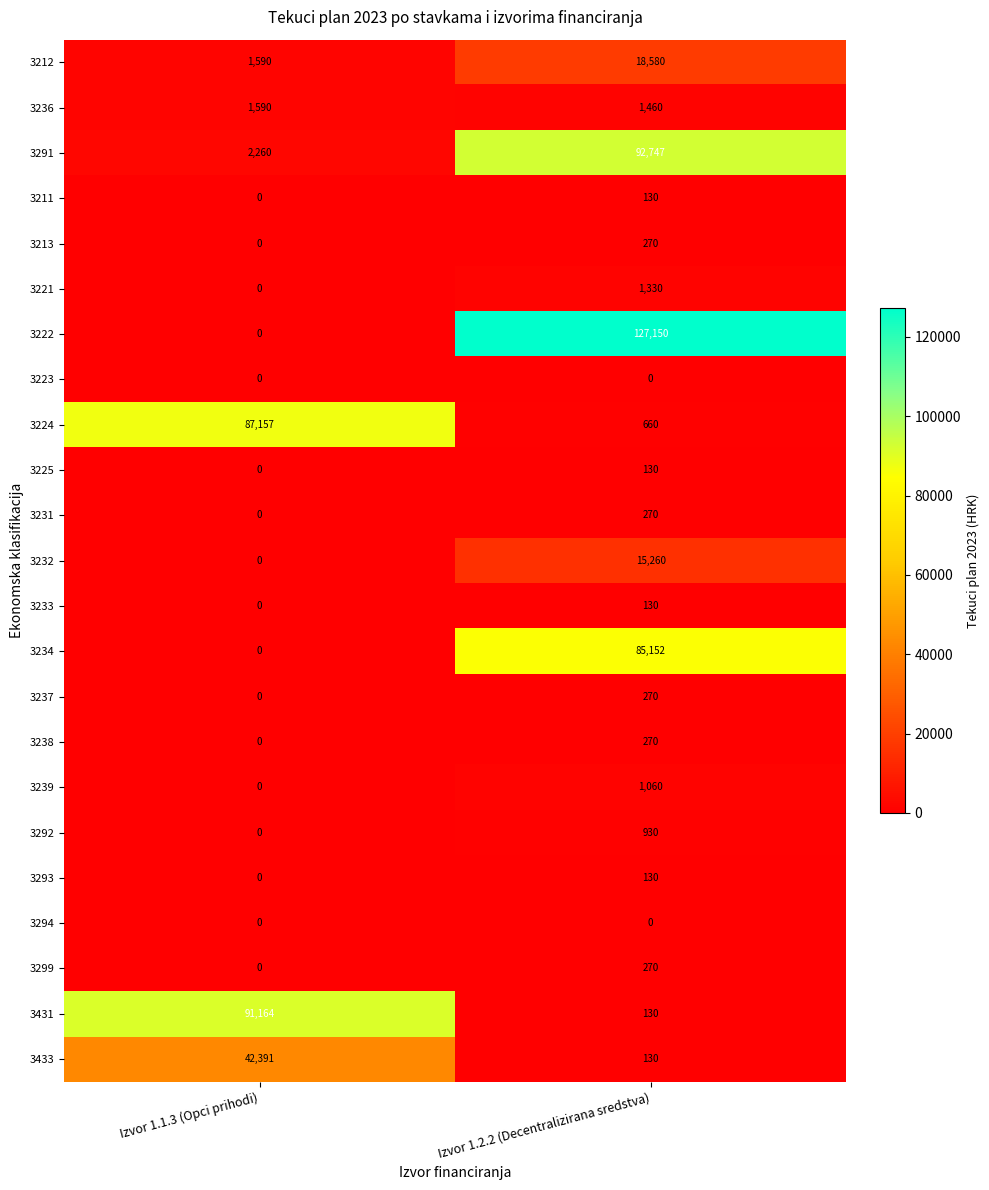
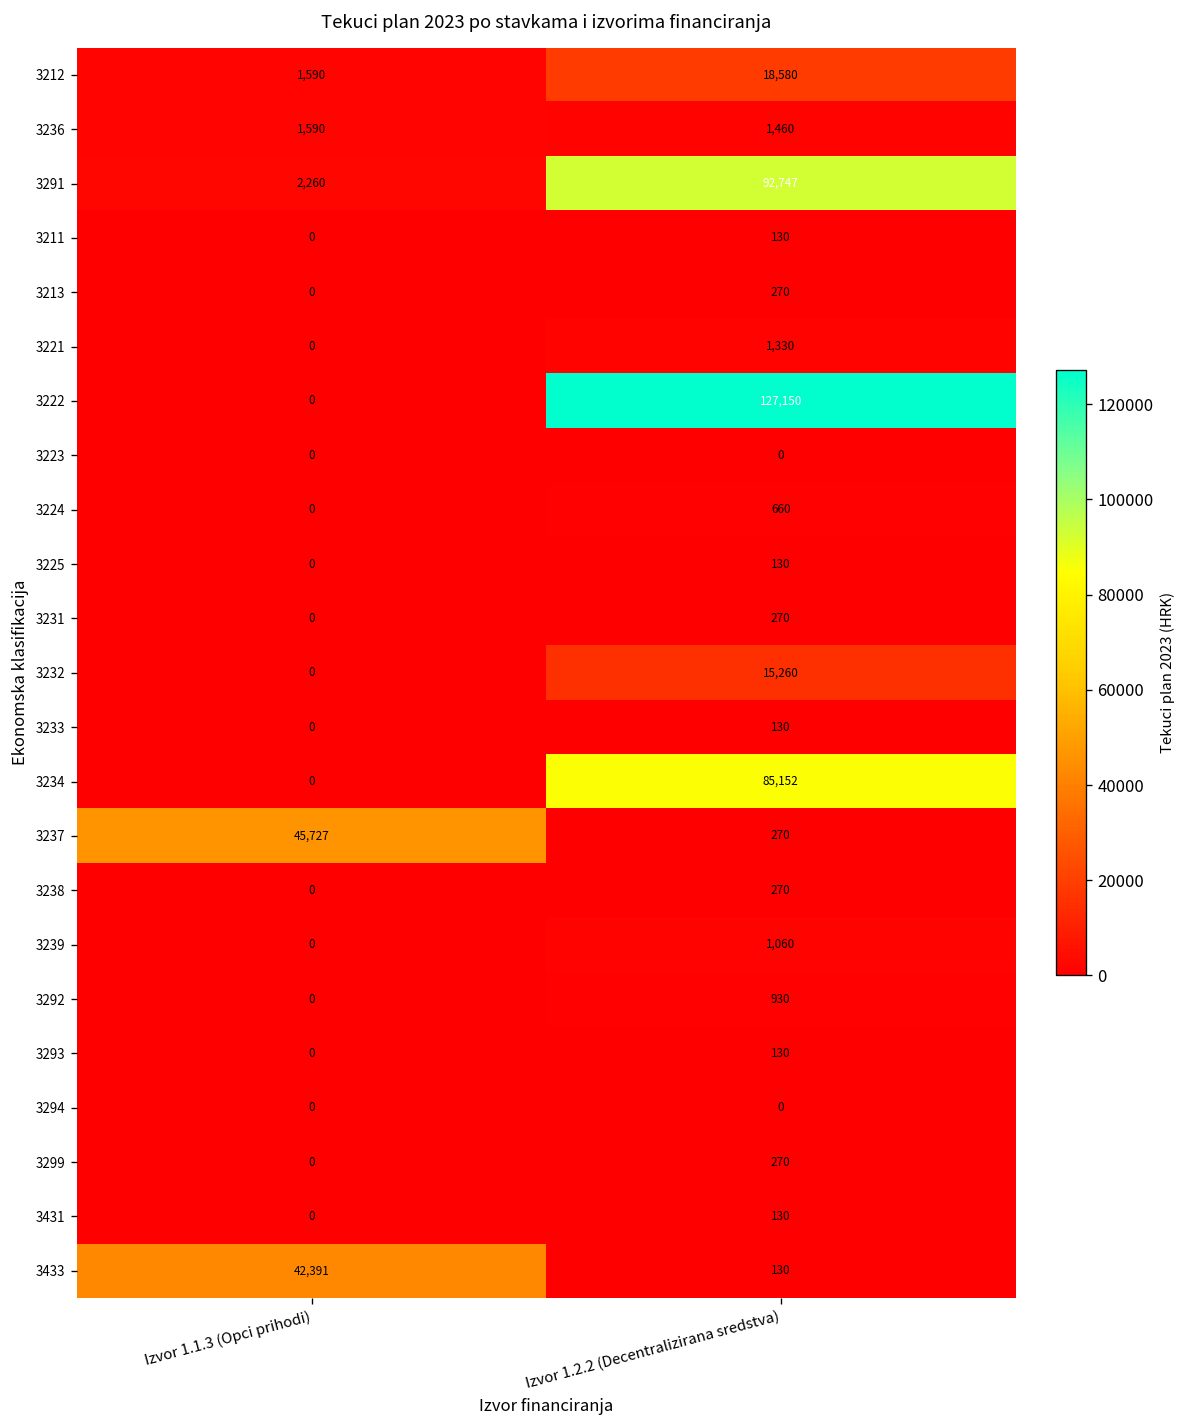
3224, Izvor 1.1.3 (Opci prihodi): 87,157 -> 0
3237, Izvor 1.1.3 (Opci prihodi): 0 -> 45,727
3431, Izvor 1.1.3 (Opci prihodi): 91,164 -> 0
